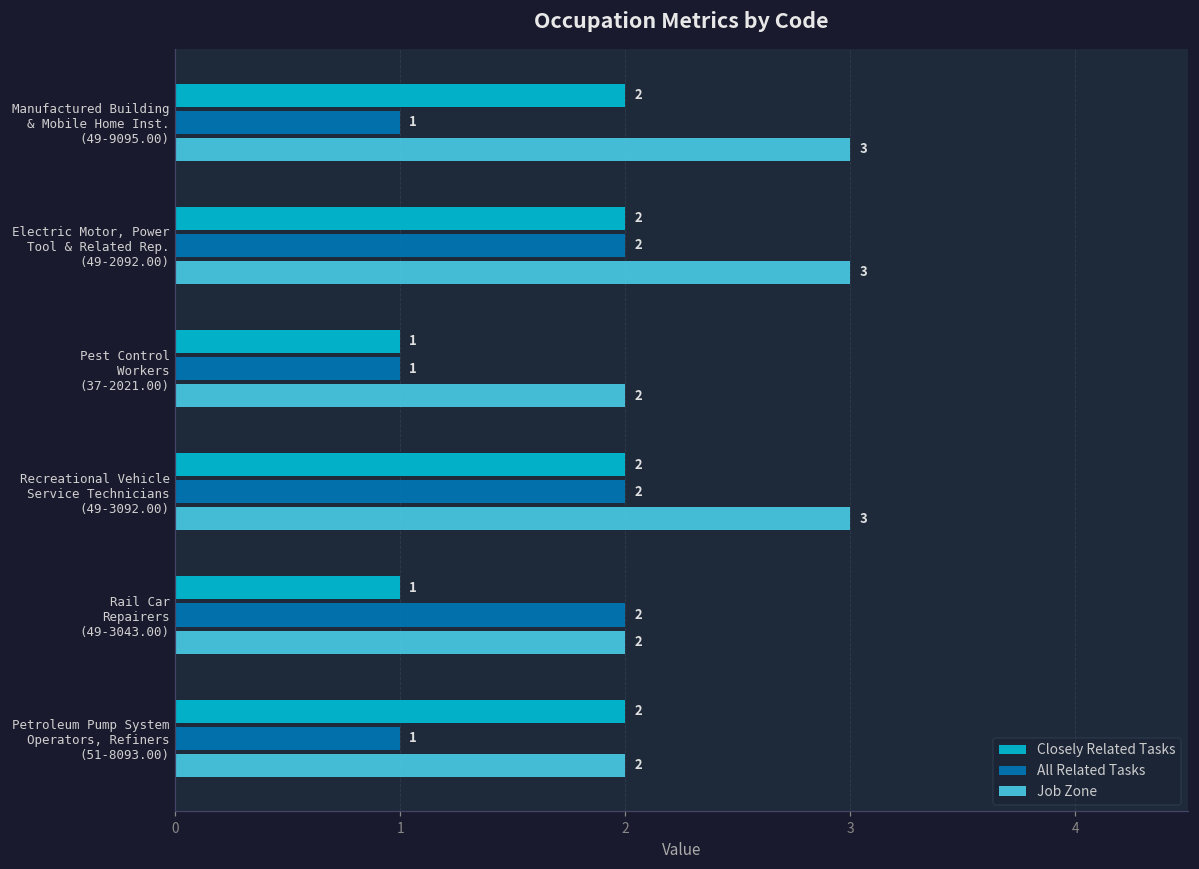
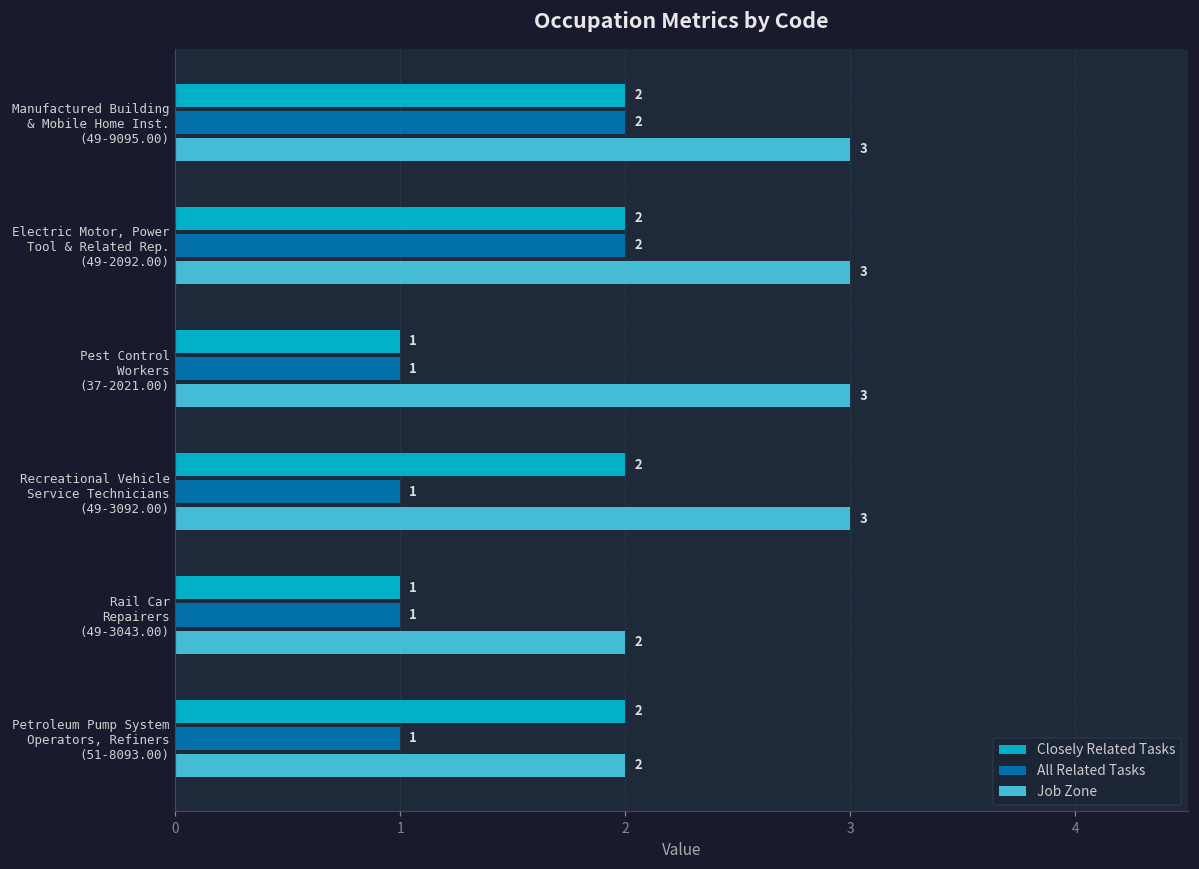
All Related Tasks, Manufactured Building & Mobile Home Inst. (49-9095.00): 1 -> 2
Job Zone, Pest Control Workers (37-2021.00): 2 -> 3
All Related Tasks, Recreational Vehicle Service Technicians (49-3092.00): 2 -> 1
All Related Tasks, Rail Car Repairers (49-3043.00): 2 -> 1
